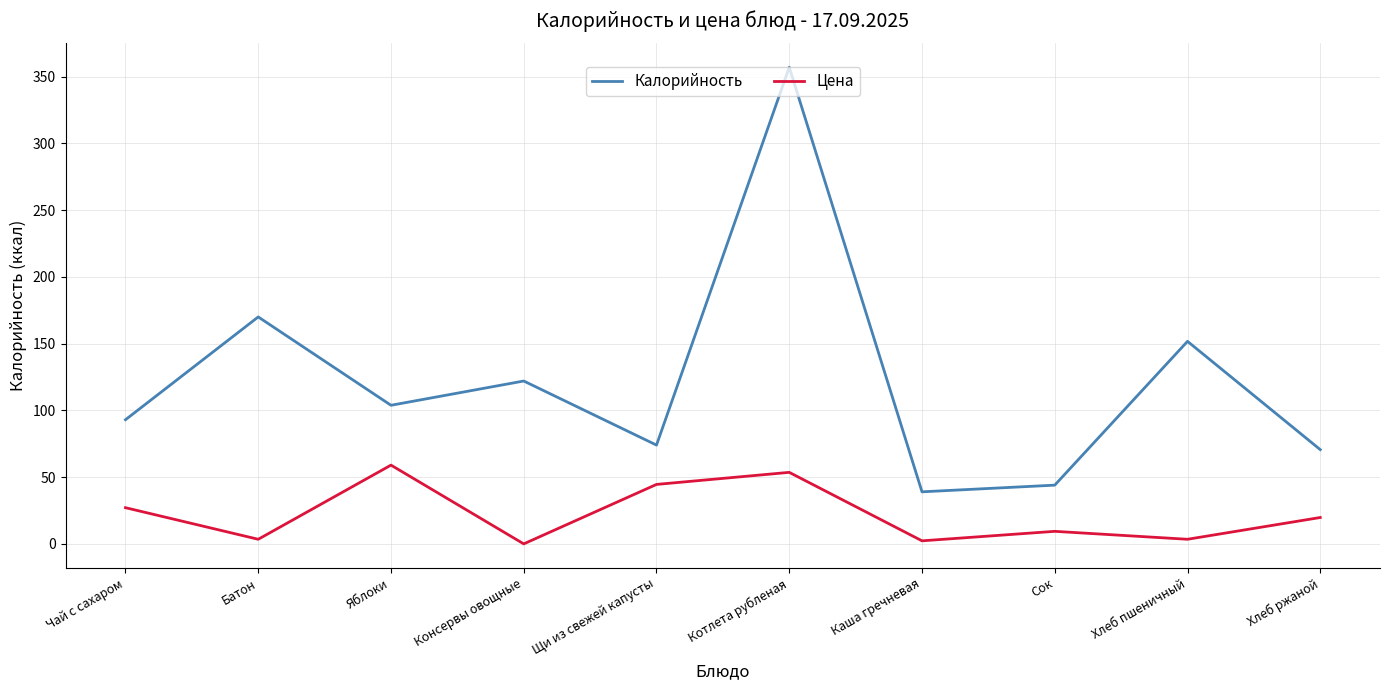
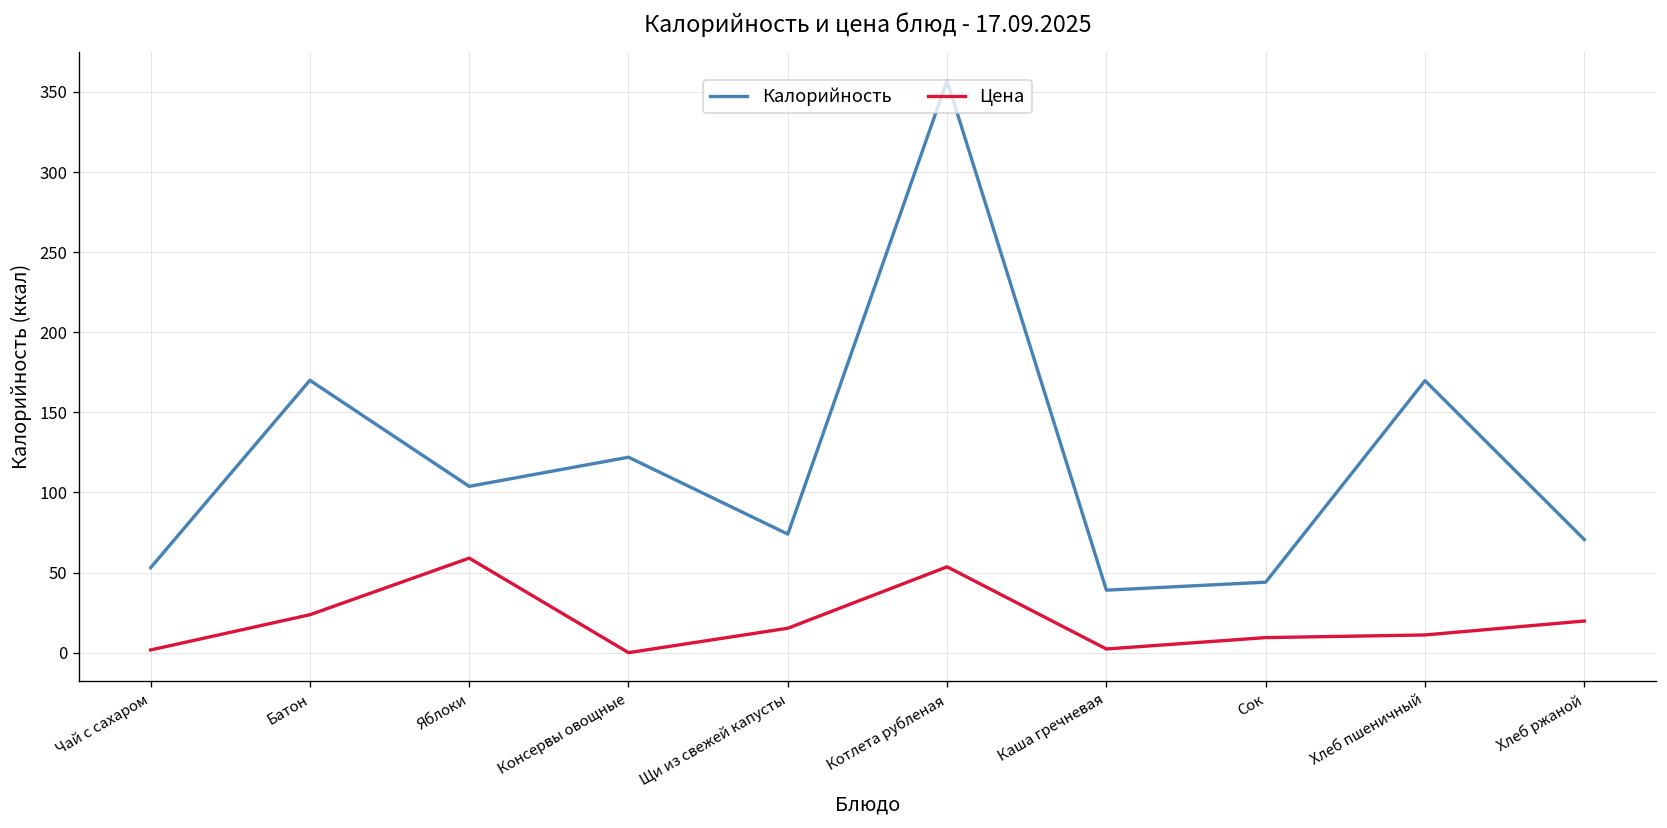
Калорийность, Чай с сахаром: 93 -> 53
Цена, Чай с сахаром: 27 -> 2
Цена, Батон: 3 -> 24
Цена, Щи из свежей капусты: 45 -> 15
Калорийность, Хлеб пшеничный: 152 -> 170
Цена, Хлеб пшеничный: 3 -> 11
